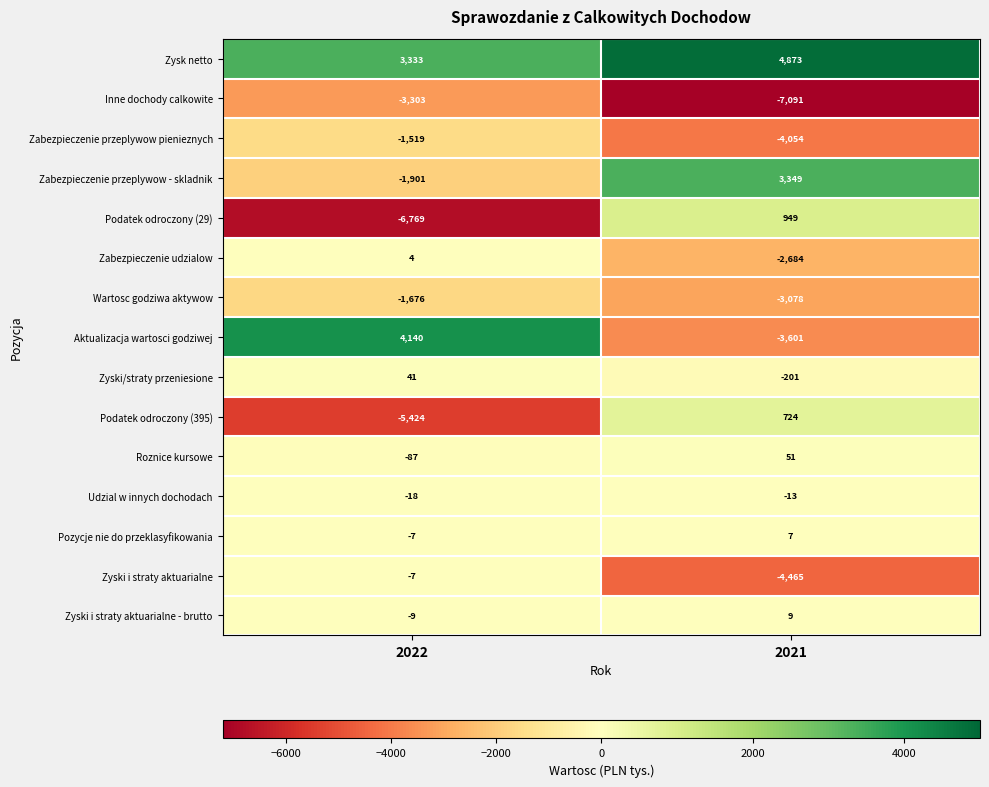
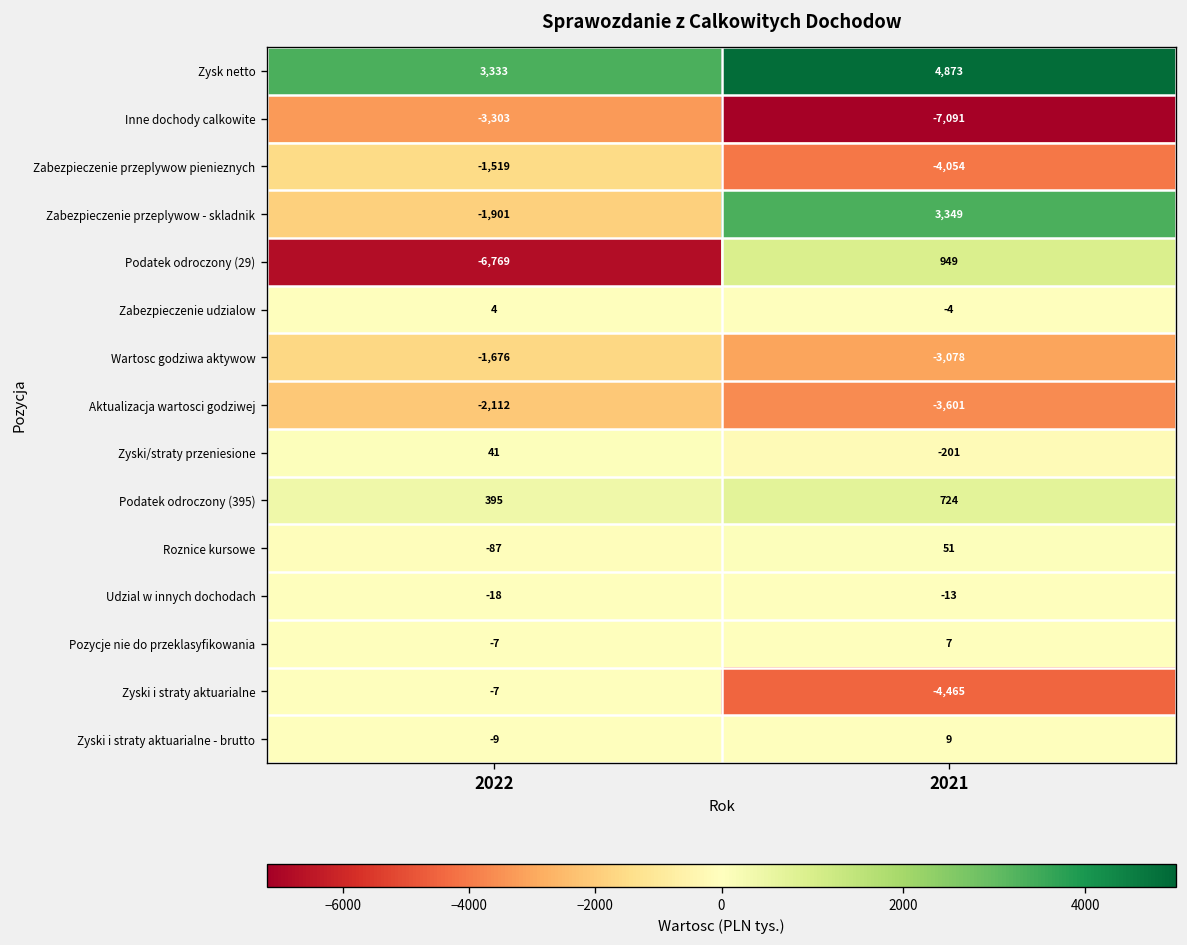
Zabezpieczenie udzialow, 2021: -2,684 -> -4
Aktualizacja wartosci godziwej, 2022: 4,140 -> -2,112
Podatek odroczony (395), 2022: -5,424 -> 395
